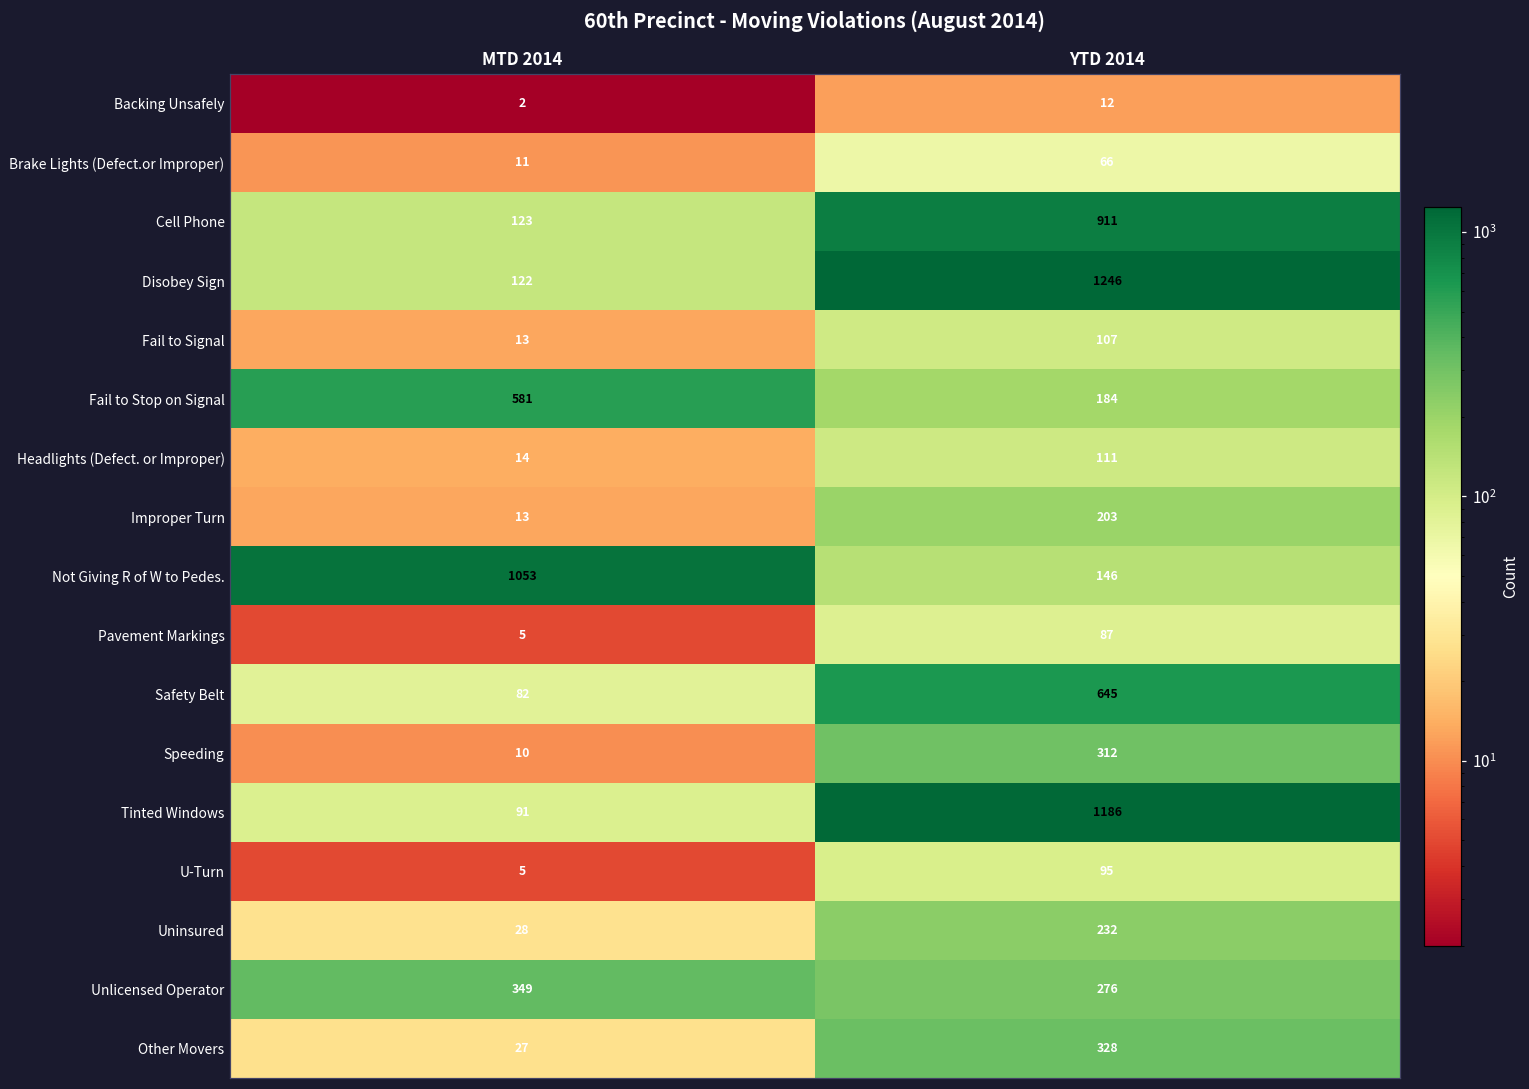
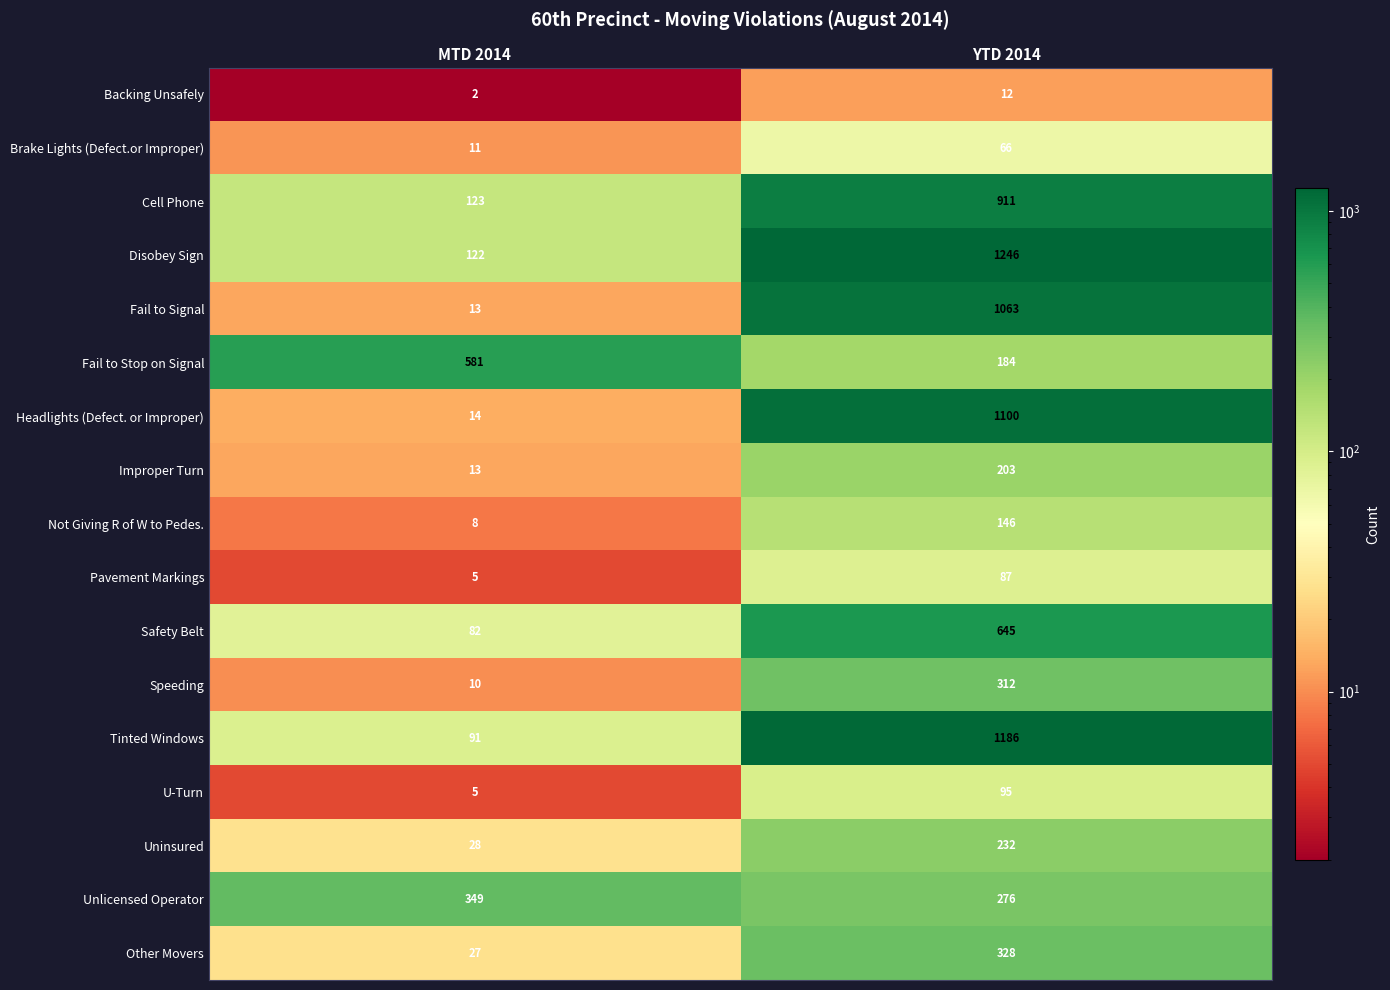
Fail to Signal, YTD 2014: 107 -> 1063
Headlights (Defect. or Improper), YTD 2014: 111 -> 1100
Not Giving R of W to Pedes., MTD 2014: 1053 -> 8
